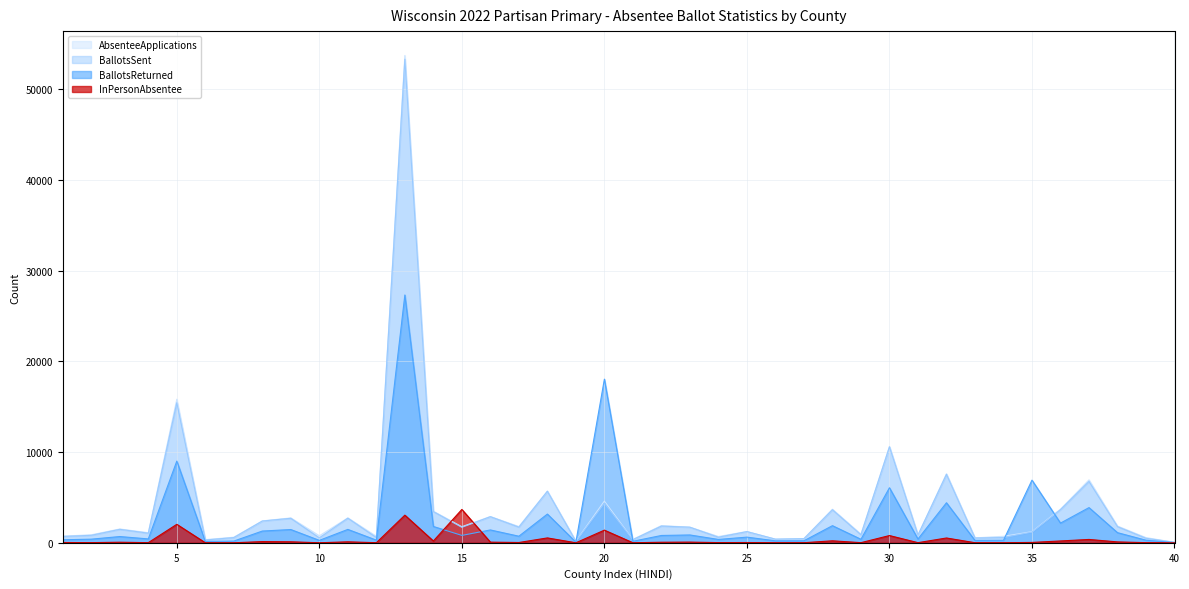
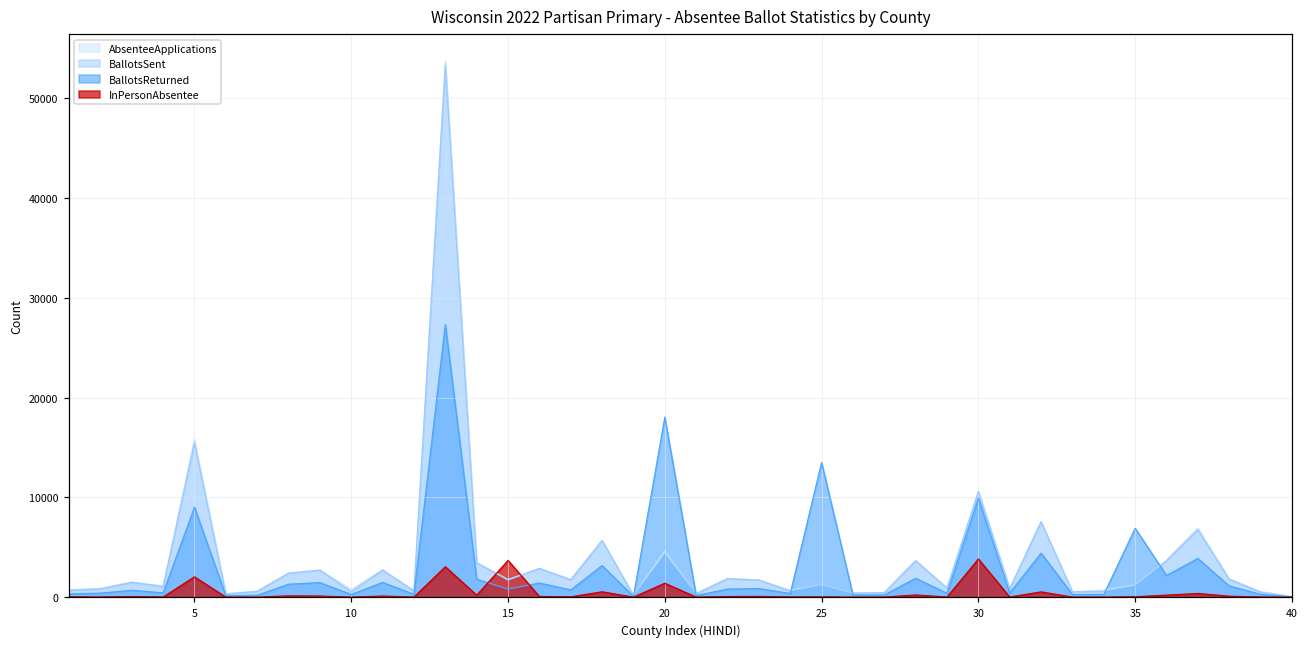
BallotsReturned, 25: 1000 -> 13000
BallotsReturned, 30: 6000 -> 10000
InPersonAbsentee, 30: 1000 -> 4000
